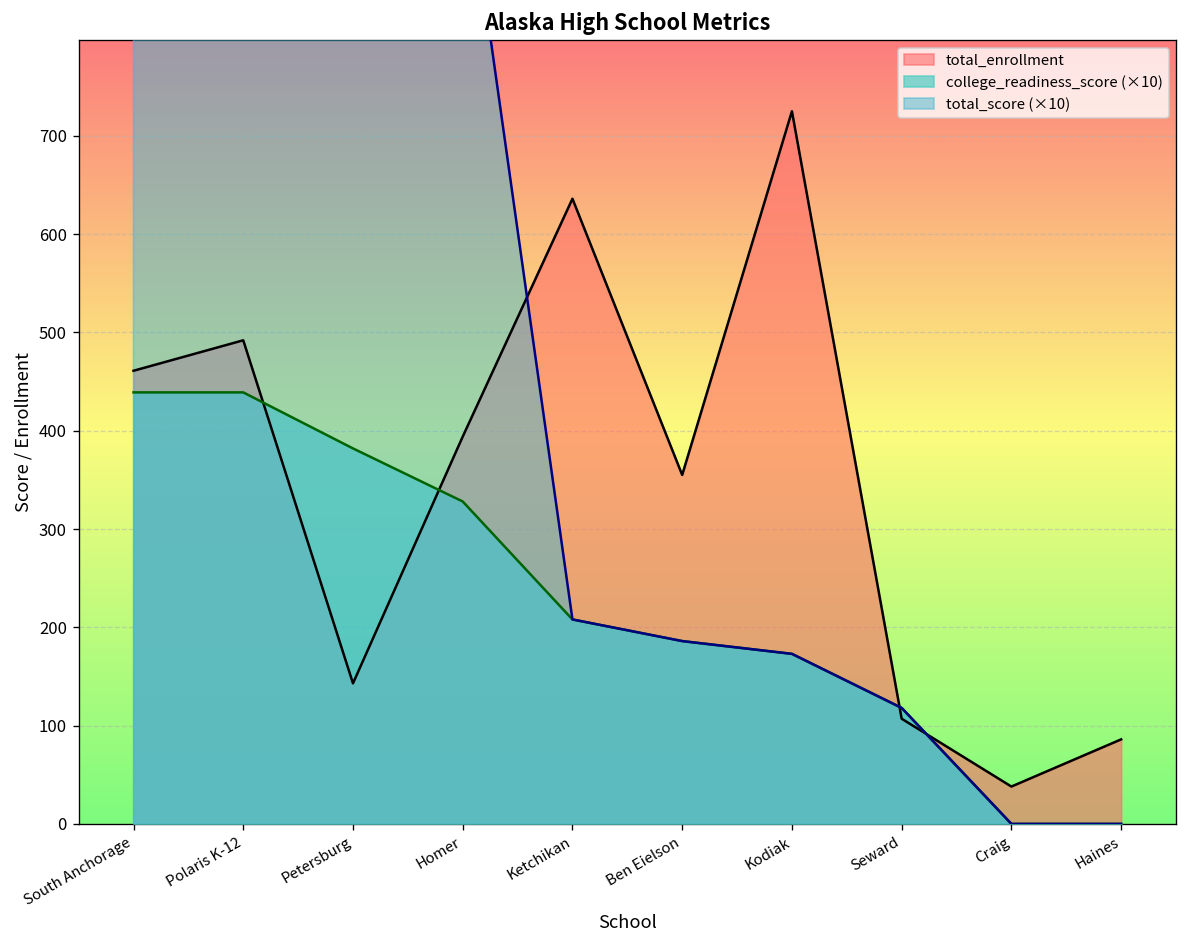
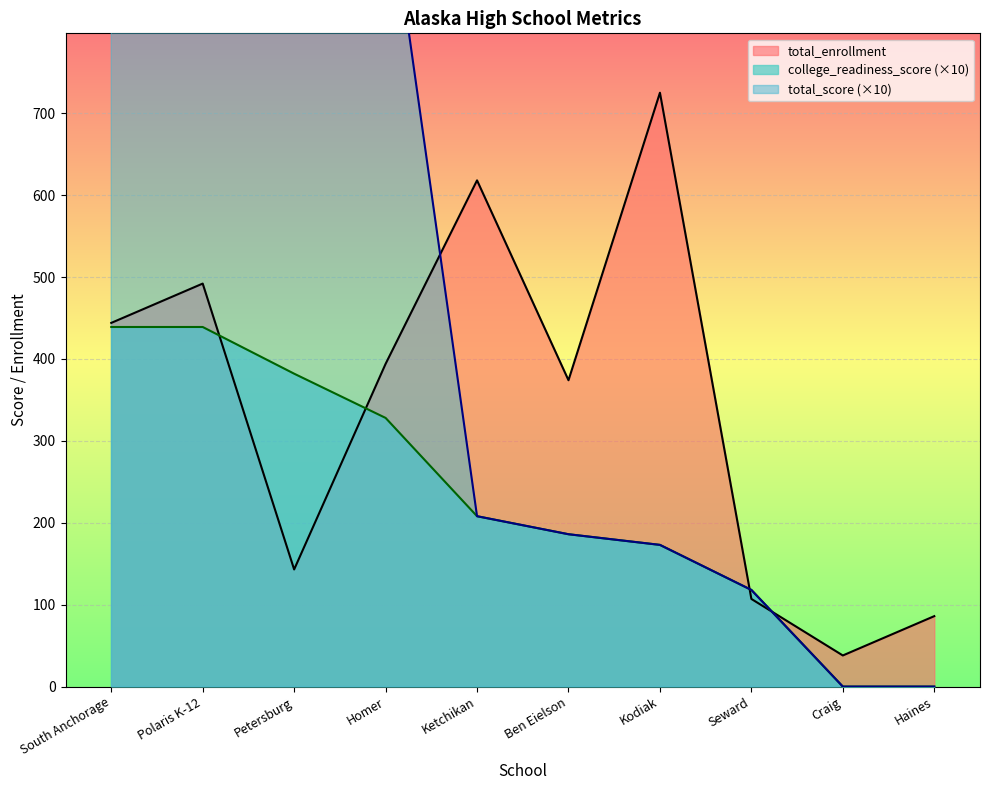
total_enrollment, South Anchorage: 460 -> 440
total_enrollment, Ketchikan: 640 -> 620
total_enrollment, Ben Eielson: 360 -> 370
